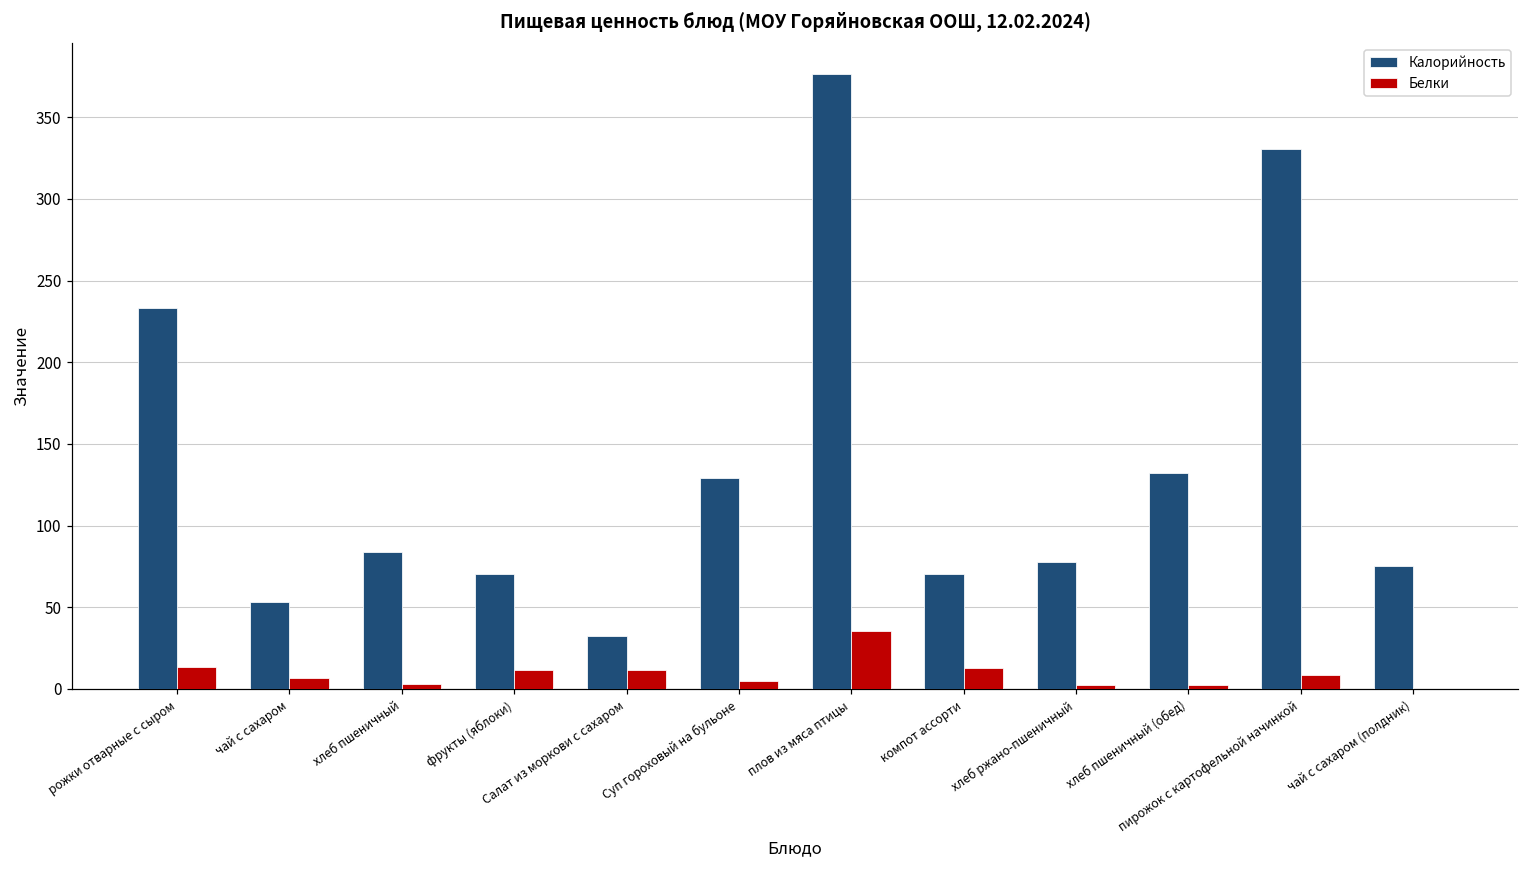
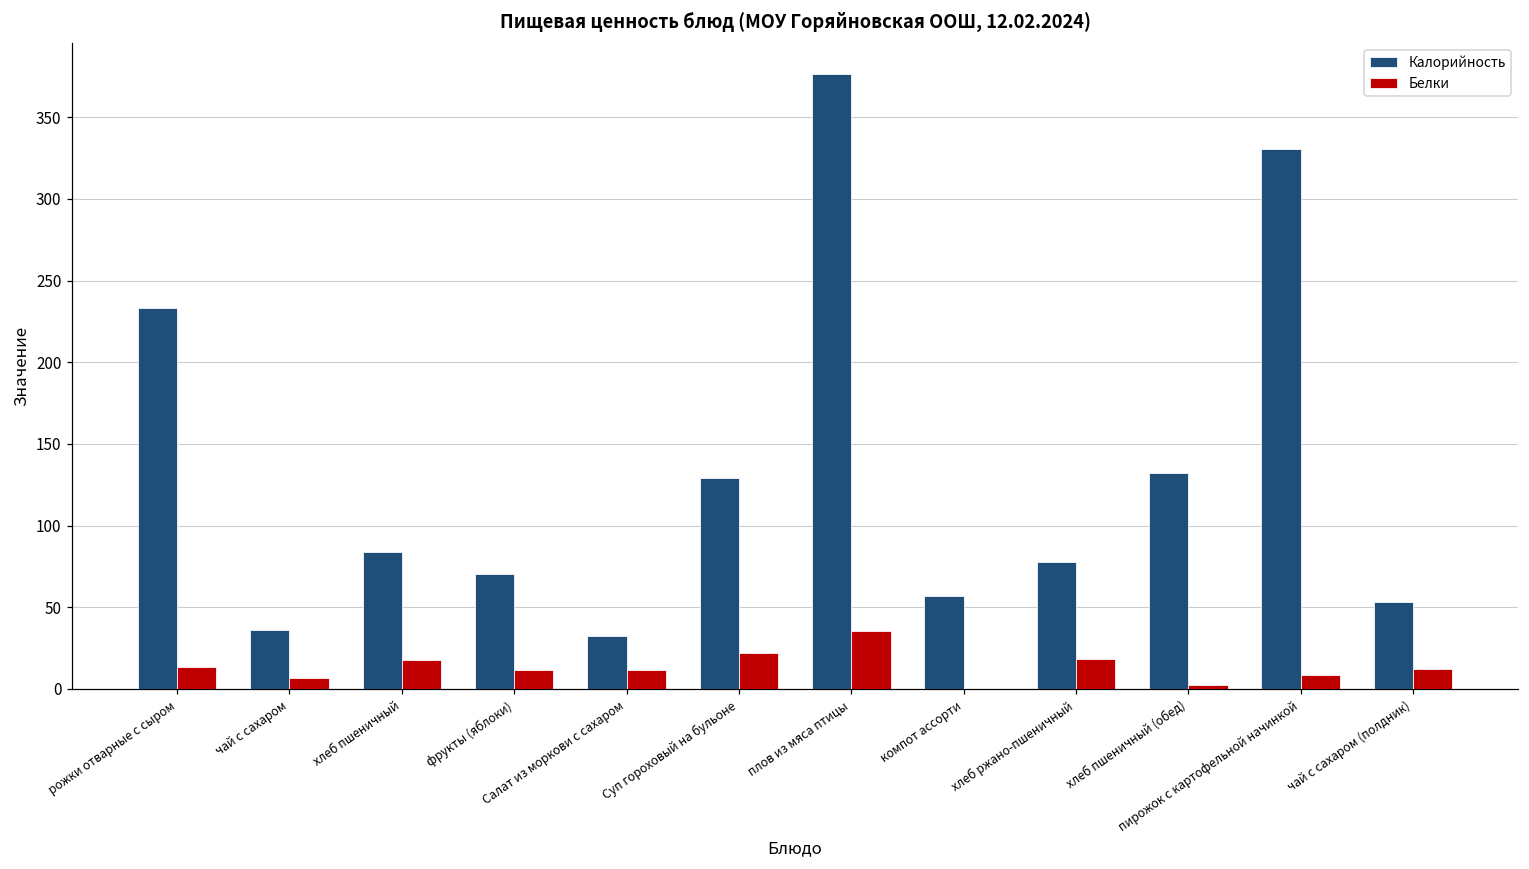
Калорийность, чай с сахаром: 53 -> 36
Белки, хлеб пшеничный: 3 -> 18
Белки, Суп гороховый на бульоне: 5 -> 22
Калорийность, компот ассорти: 71 -> 57
Белки, компот ассорти: 13 -> 0
Белки, хлеб ржано-пшеничный: 3 -> 18
Калорийность, чай с сахаром (полдник): 75 -> 53
Белки, чай с сахаром (полдник): 0 -> 12
